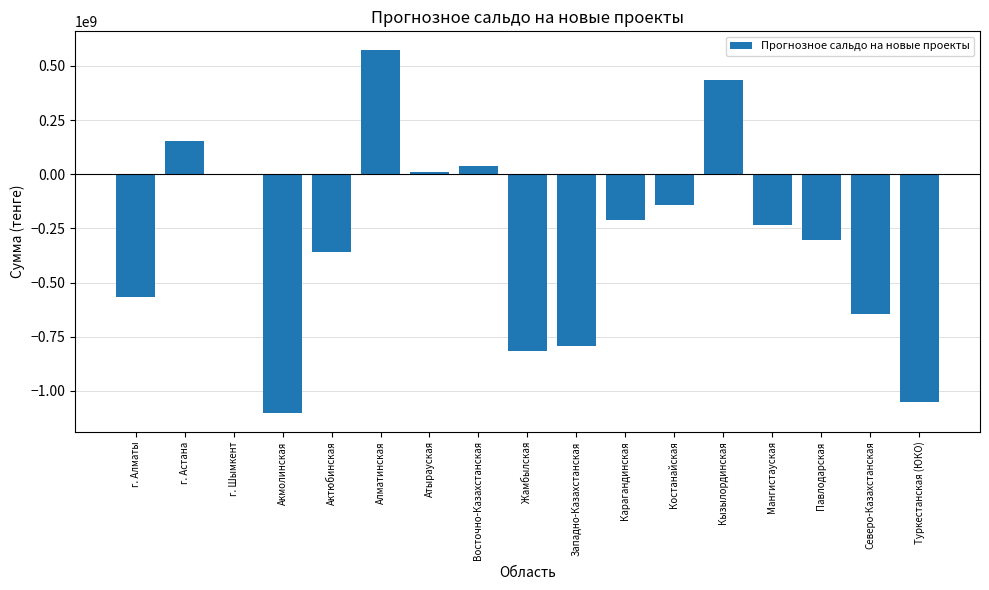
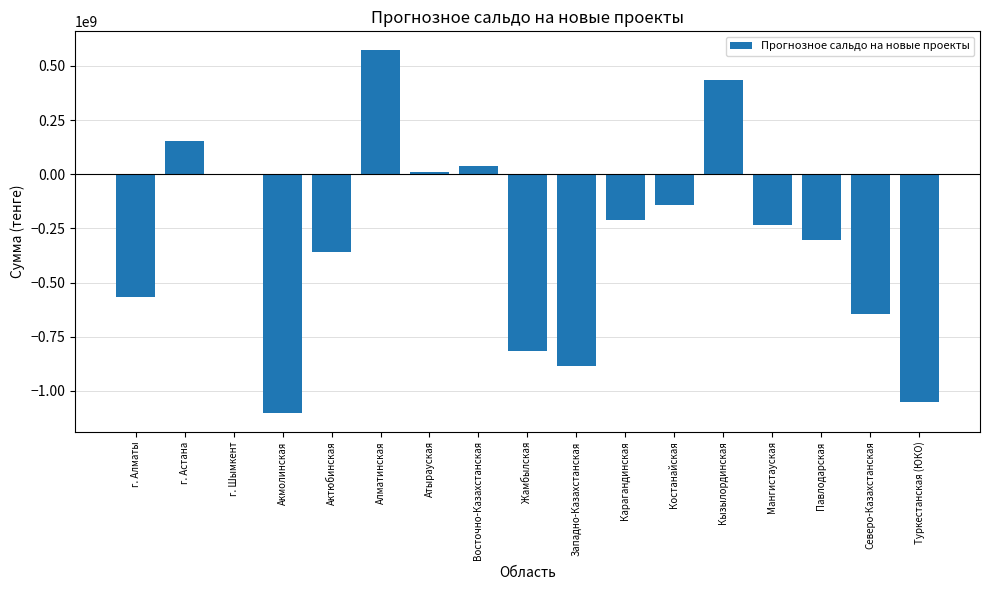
Западно-Казахстанская: -790000000 -> -890000000
